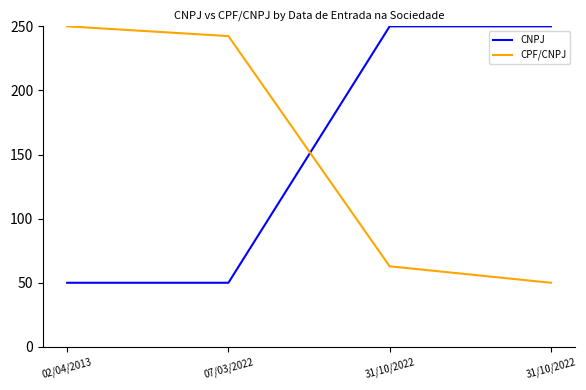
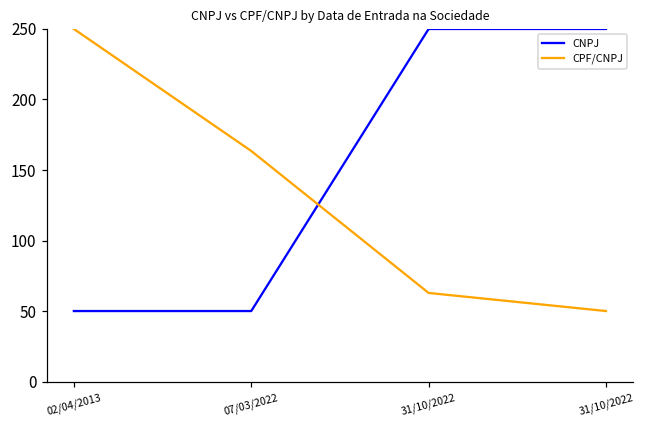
CPF/CNPJ, 07/03/2022: 242 -> 163
